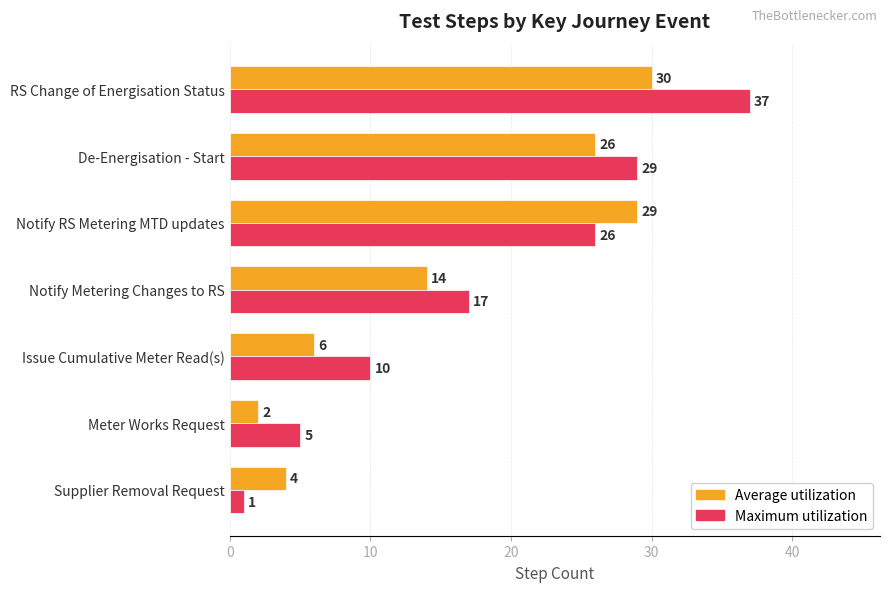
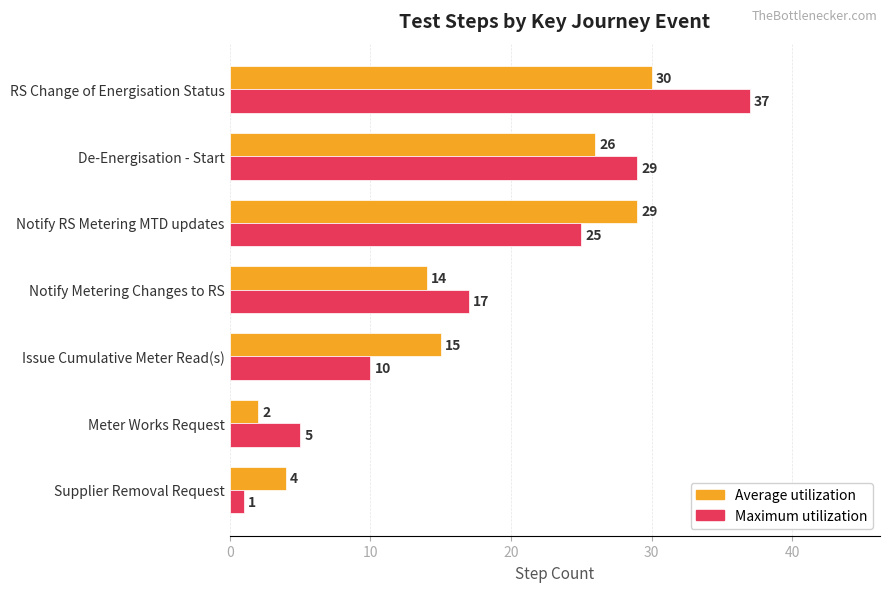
Maximum utilization, Notify RS Metering MTD updates: 26 -> 25
Average utilization, Issue Cumulative Meter Read(s): 6 -> 15
